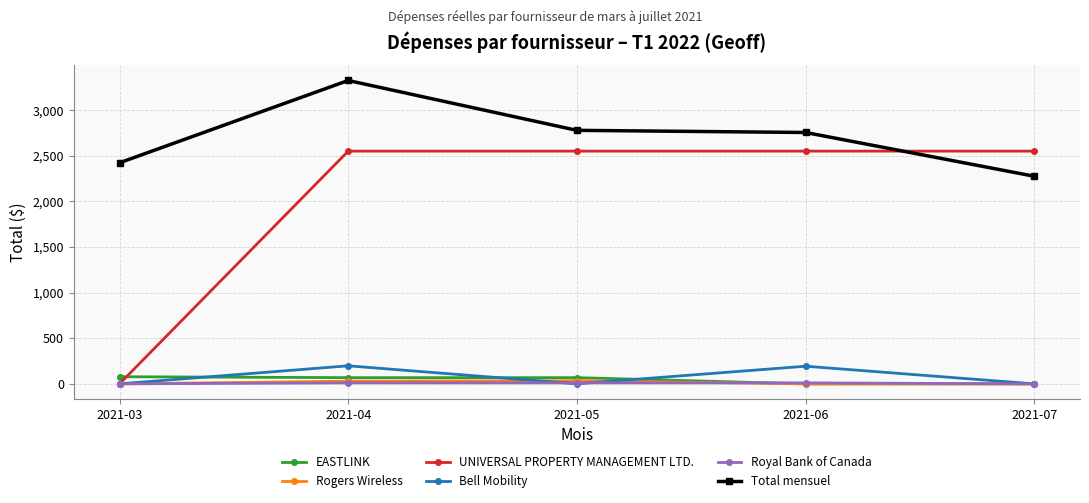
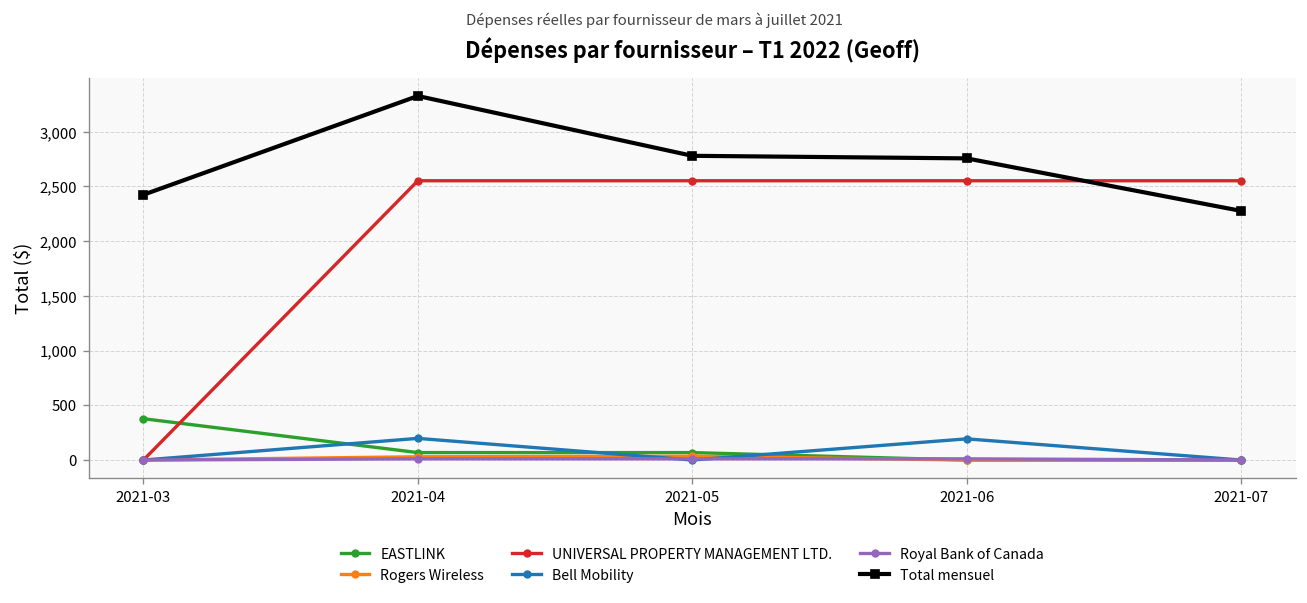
EASTLINK, 2021-03: 100 -> 400
